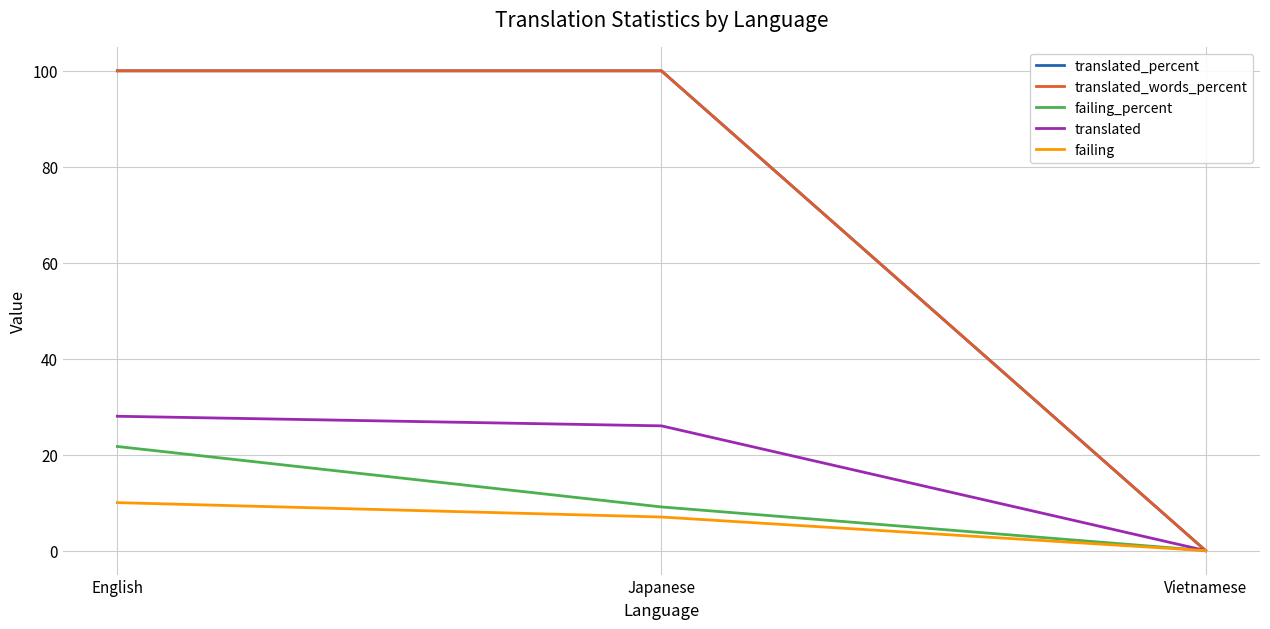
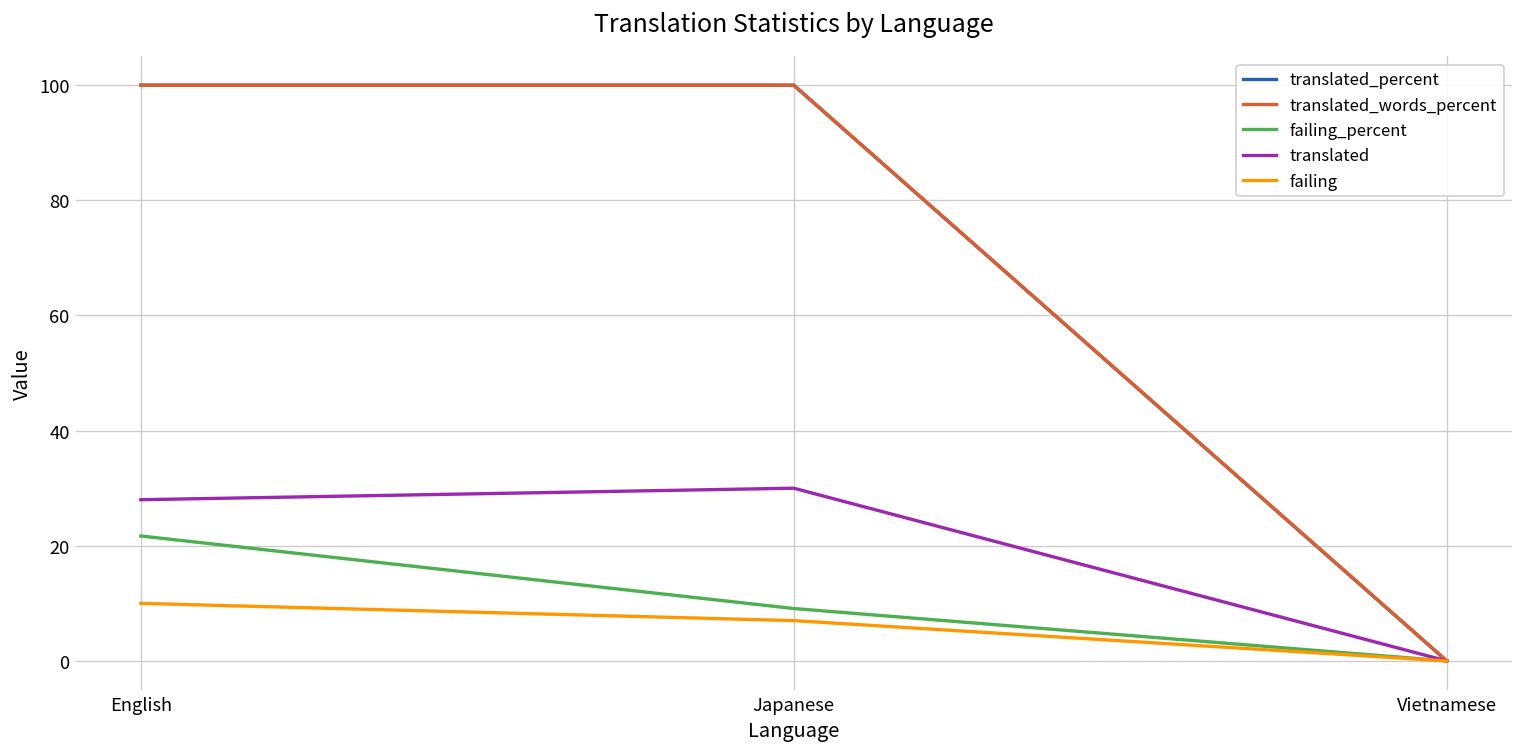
translated, Japanese: 26 -> 30
